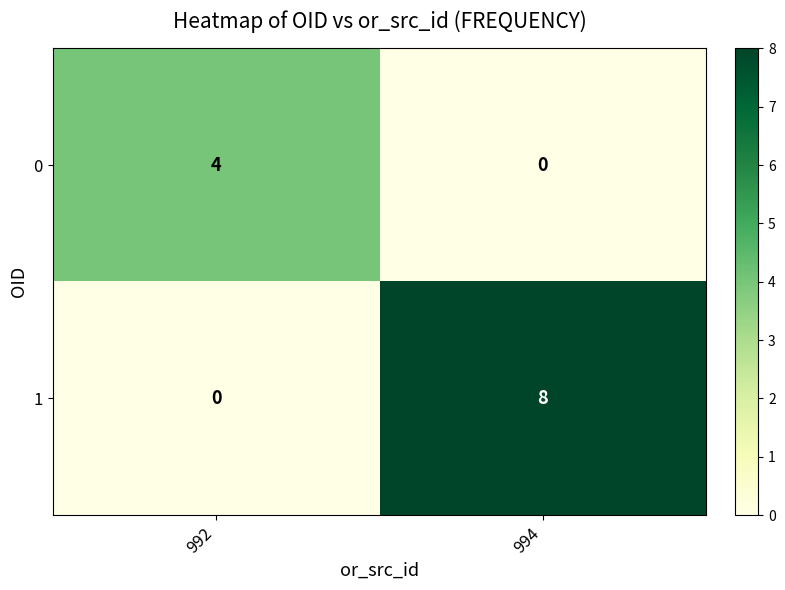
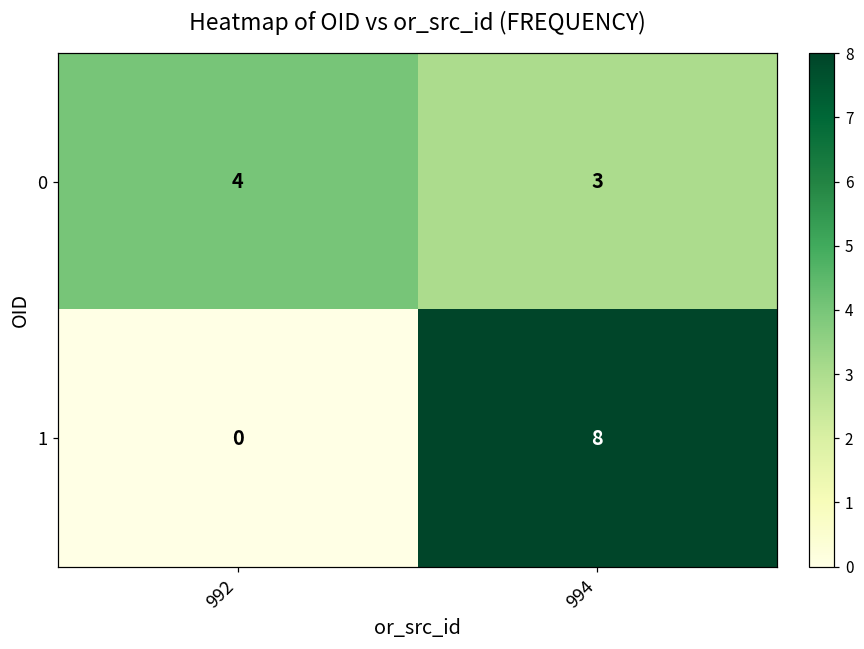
0, 994: 0 -> 3
